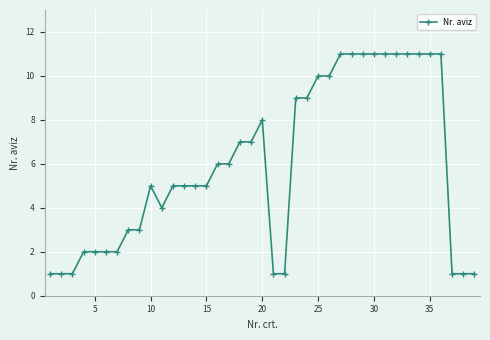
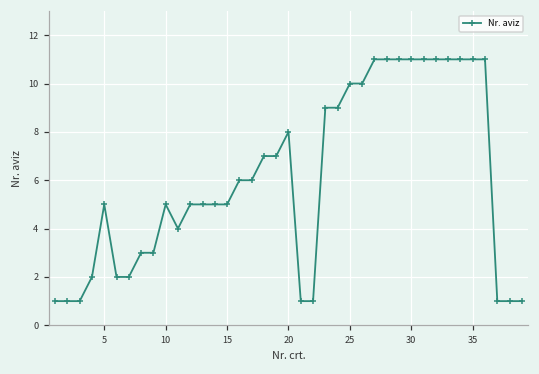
5: 2 -> 5
